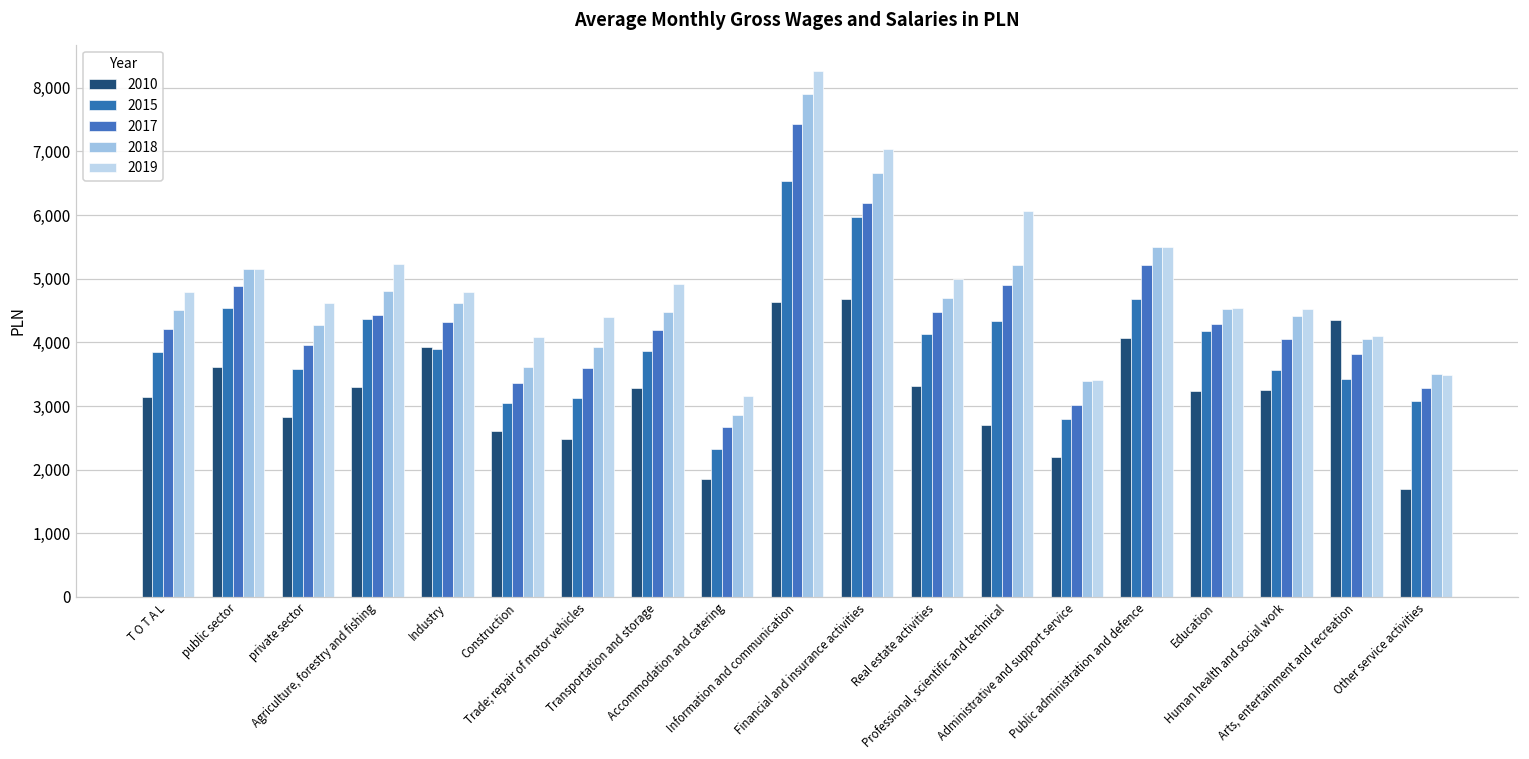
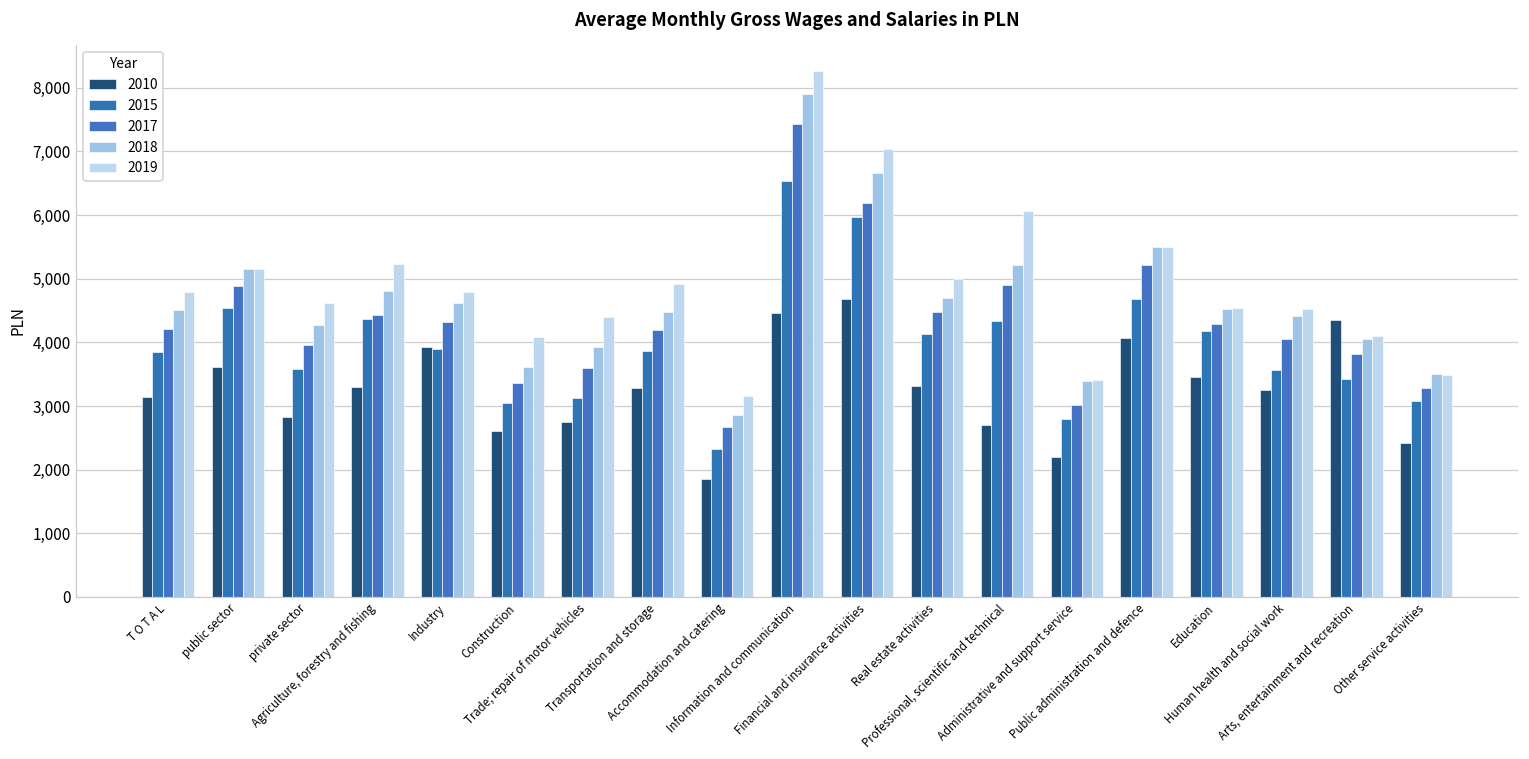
2010, Trade; repair of motor vehicles: 2,500 -> 2,700
2010, Information and communication: 4,600 -> 4,500
2010, Education: 3,200 -> 3,500
2010, Other service activities: 1,700 -> 2,400
